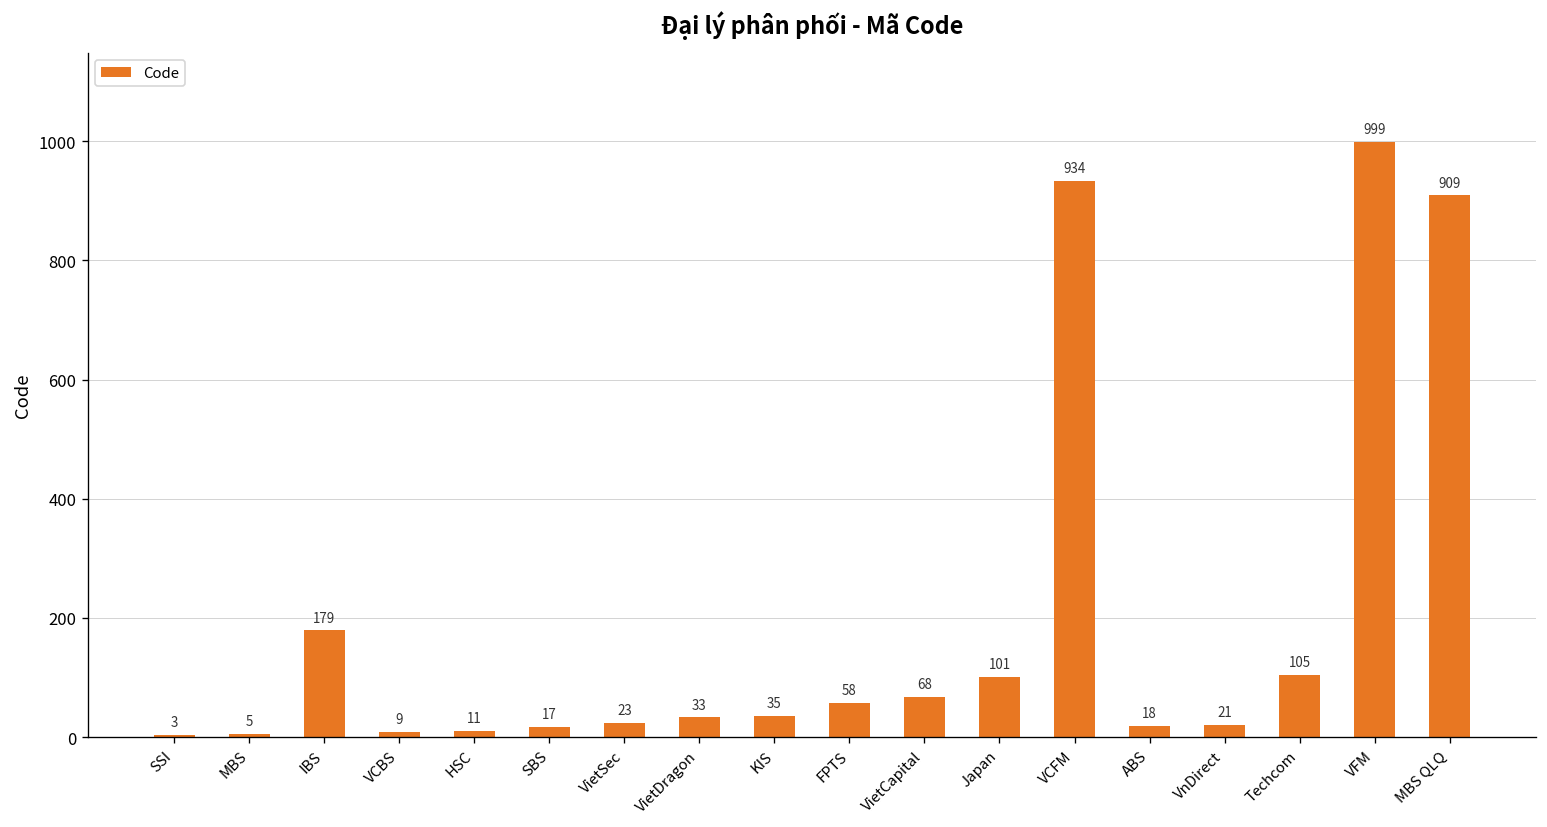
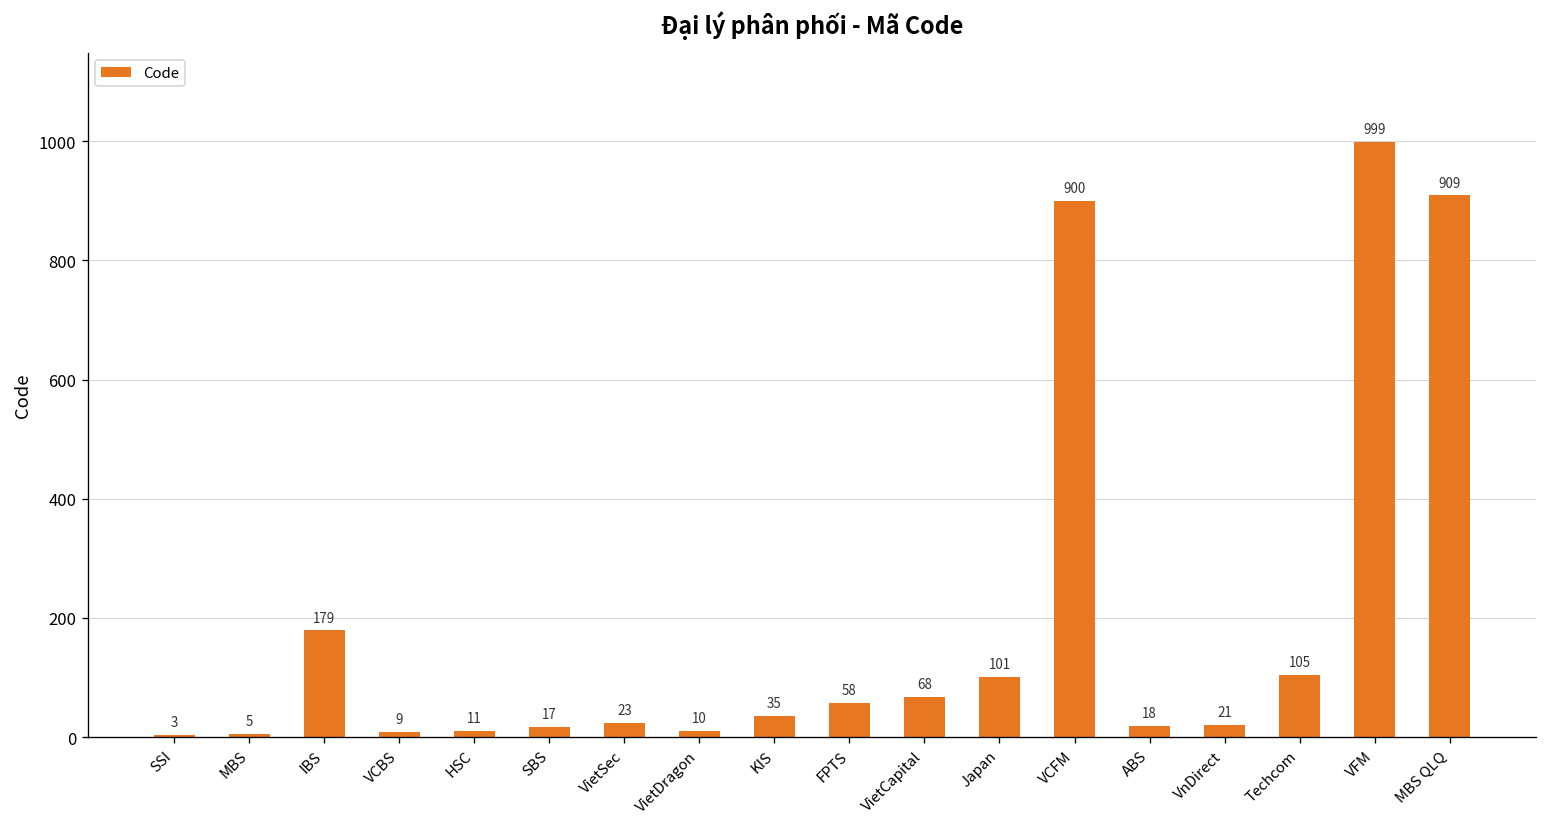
VietDragon: 33 -> 10
VCFM: 934 -> 900
